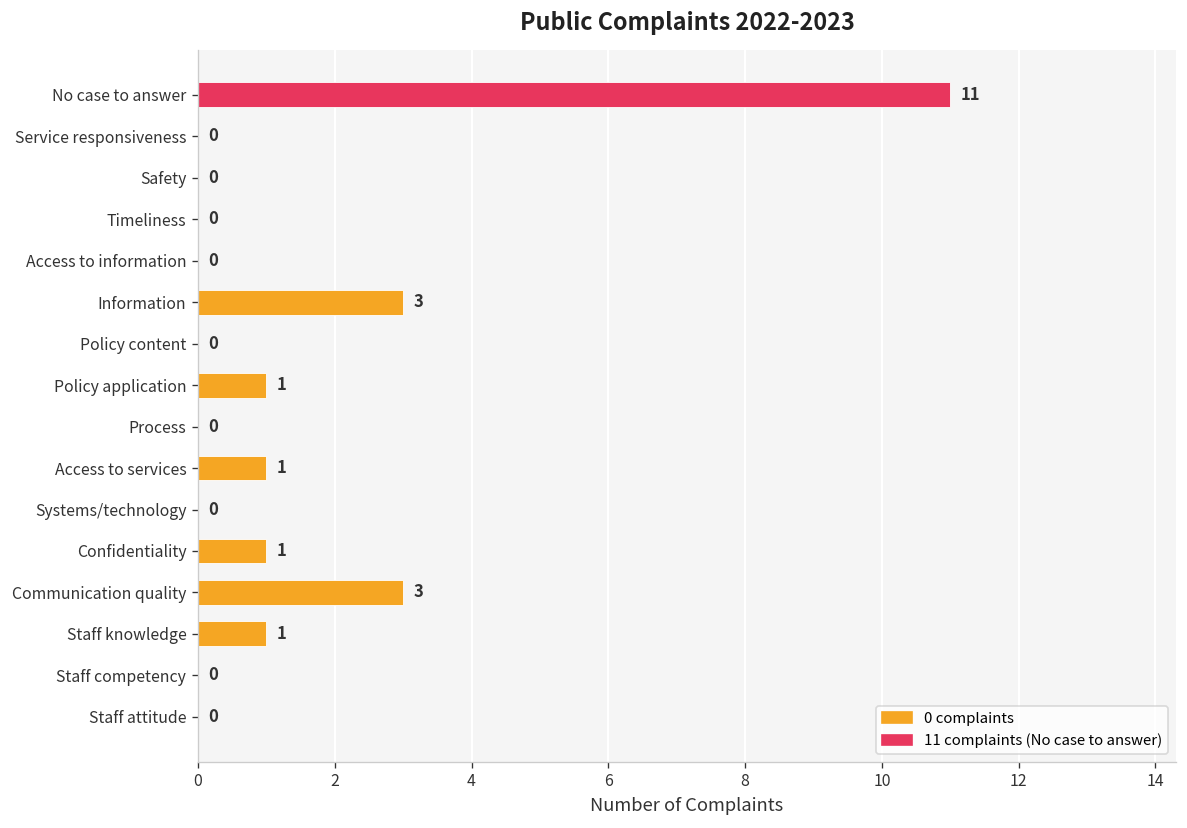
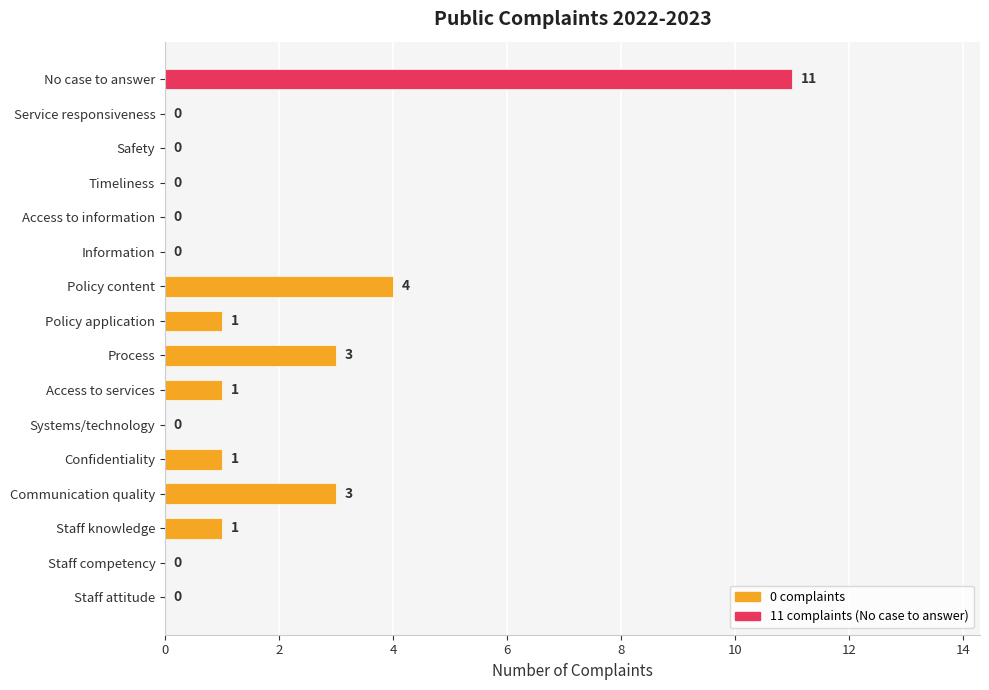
Information: 3 -> 0
Policy content: 0 -> 4
Process: 0 -> 3
